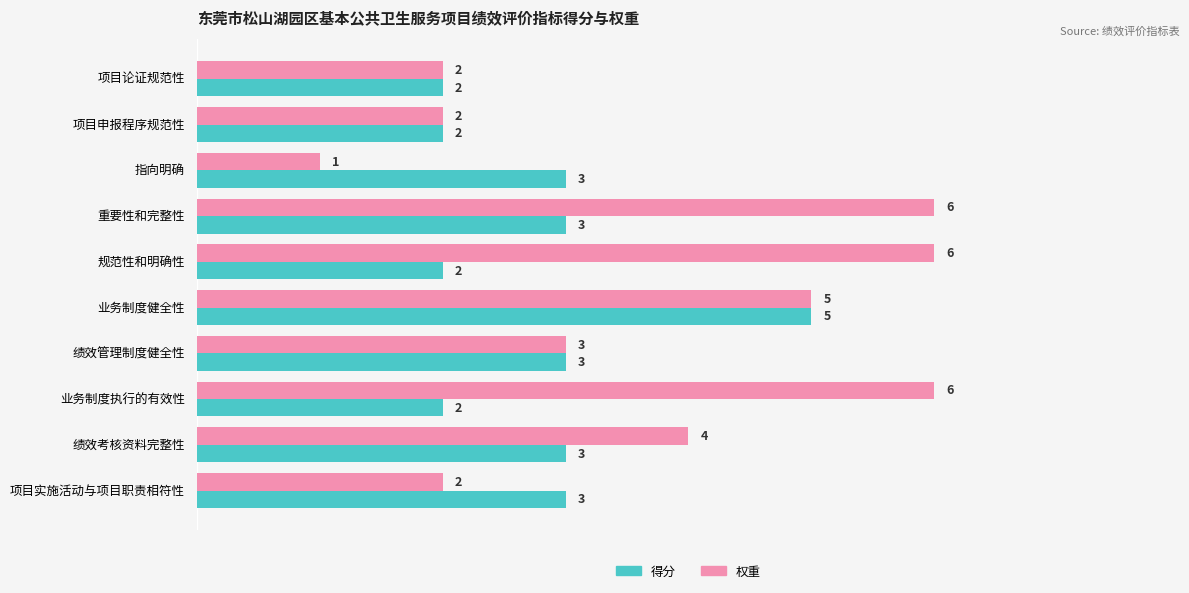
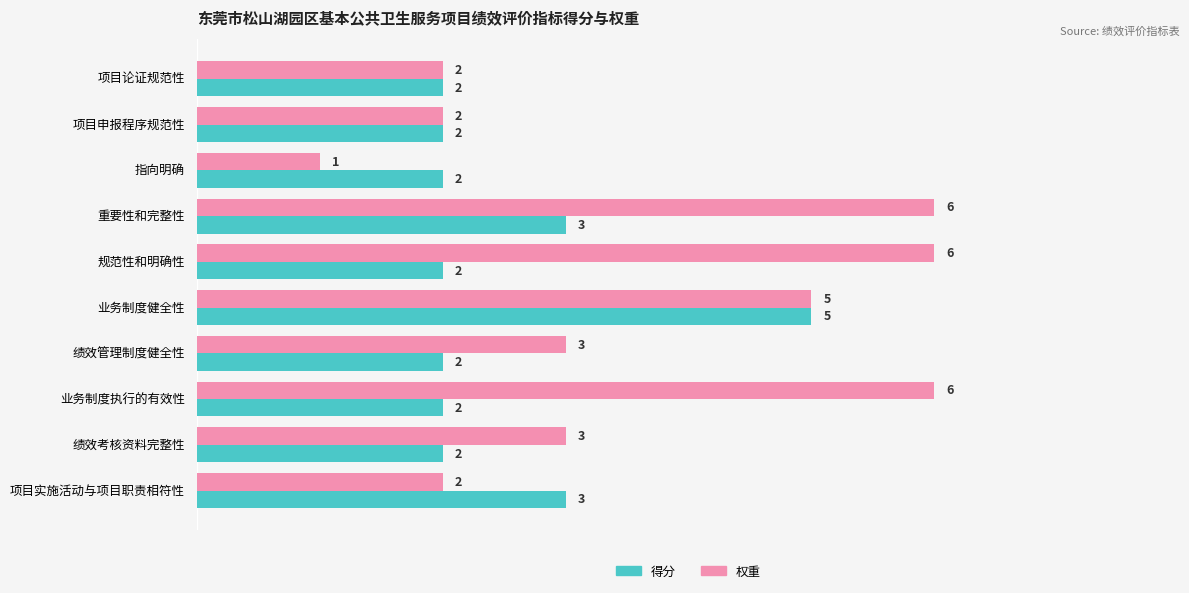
得分, 指向明确: 3 -> 2
得分, 绩效管理制度健全性: 3 -> 2
权重, 绩效考核资料完整性: 4 -> 3
得分, 绩效考核资料完整性: 3 -> 2
